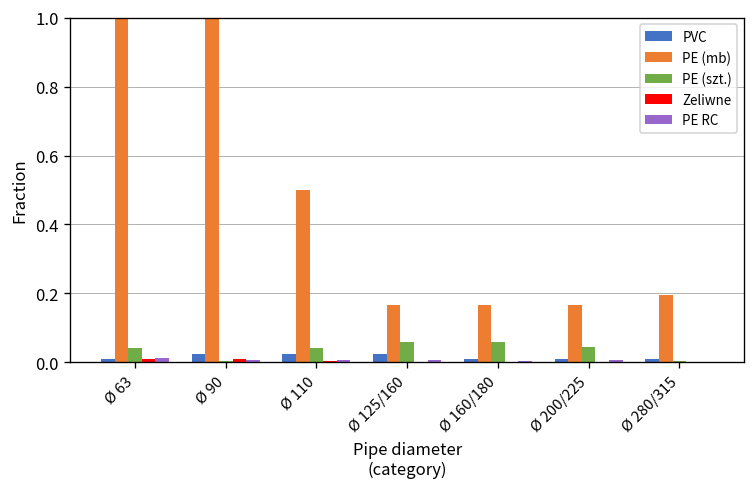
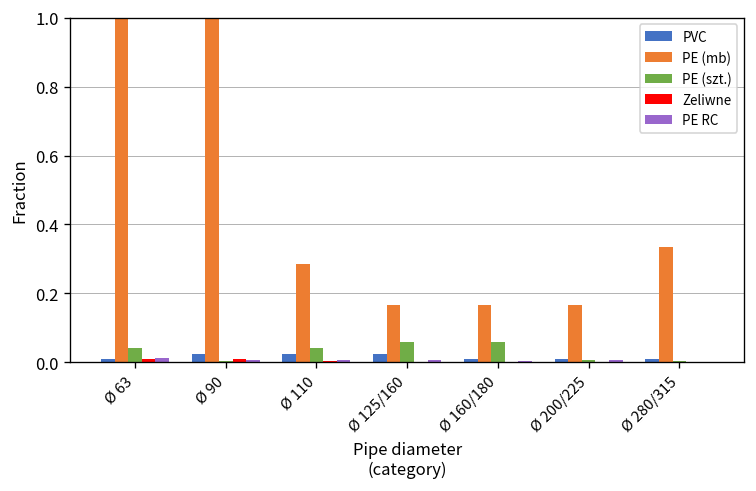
PE (mb), Ø 110: 0.50 -> 0.29
PE (szt.), Ø 200/225: 0.05 -> 0.01
PE (mb), Ø 280/315: 0.20 -> 0.33
